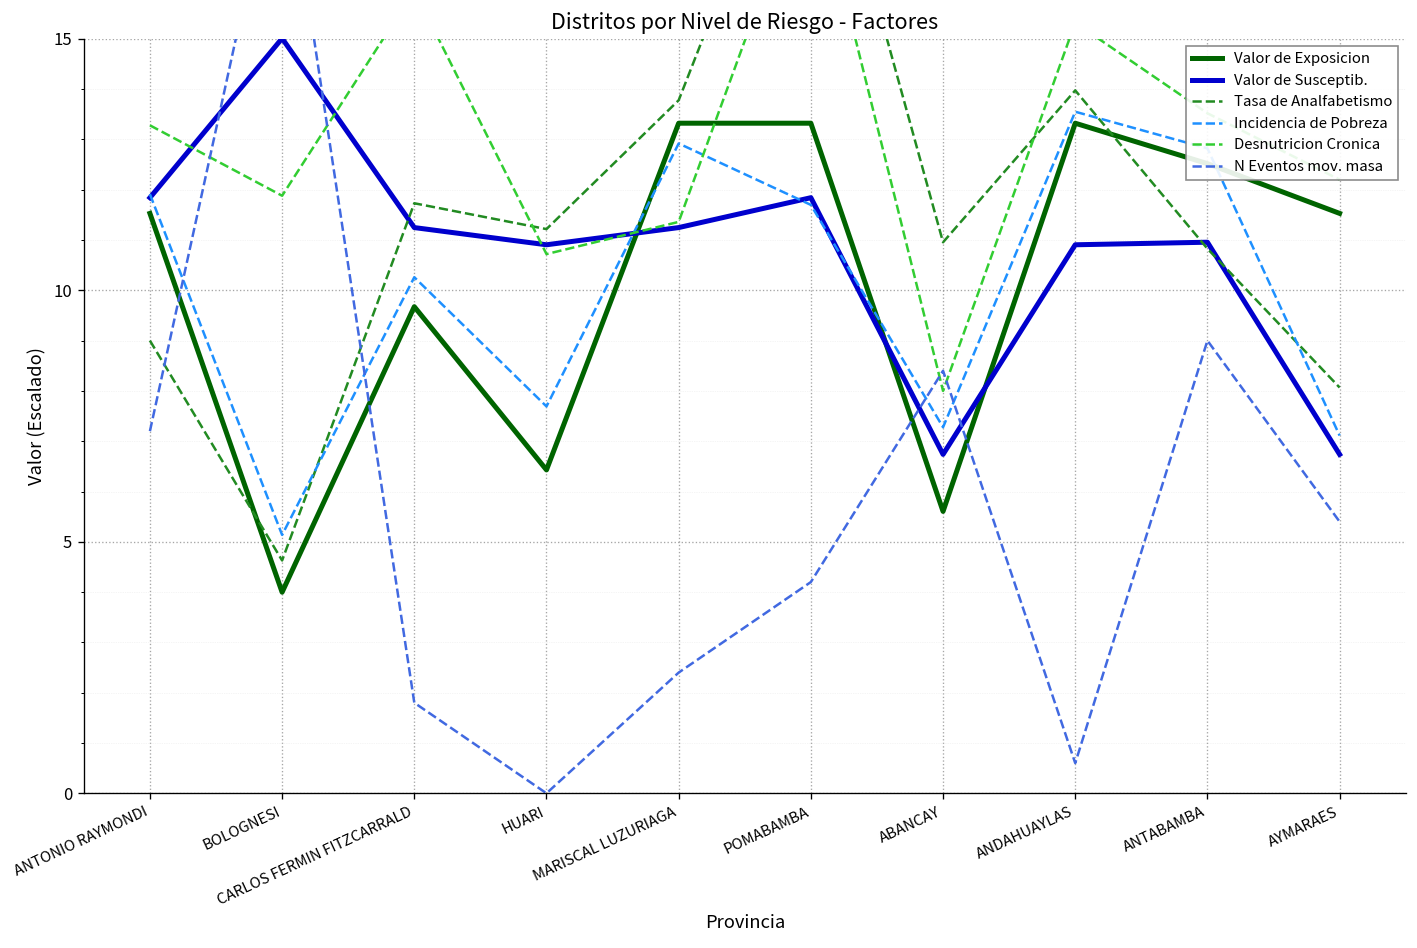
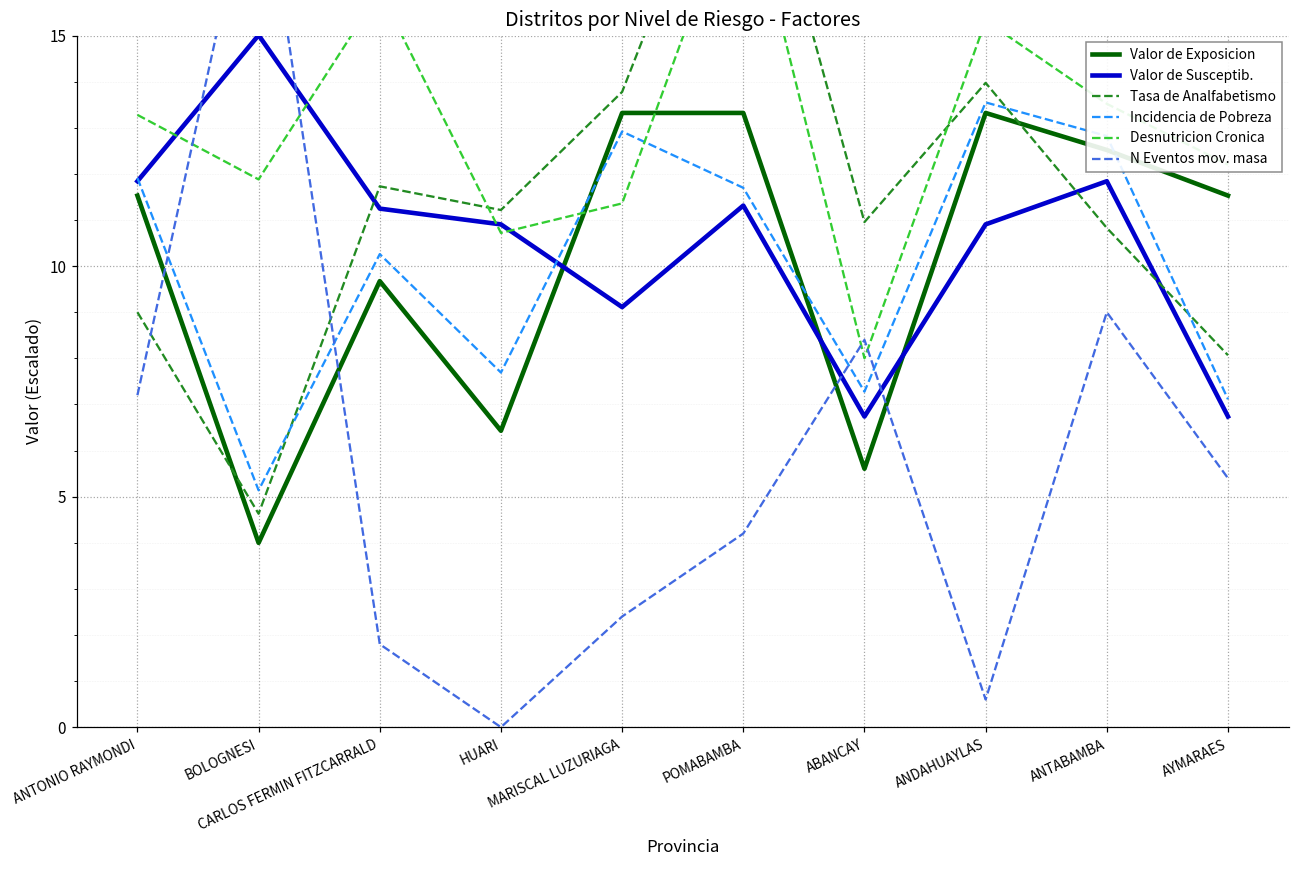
Valor de Susceptib., MARISCAL LUZURIAGA: 11.2 -> 9.1
Valor de Susceptib., POMABAMBA: 11.8 -> 11.3
Valor de Susceptib., ANTABAMBA: 11.0 -> 11.8
